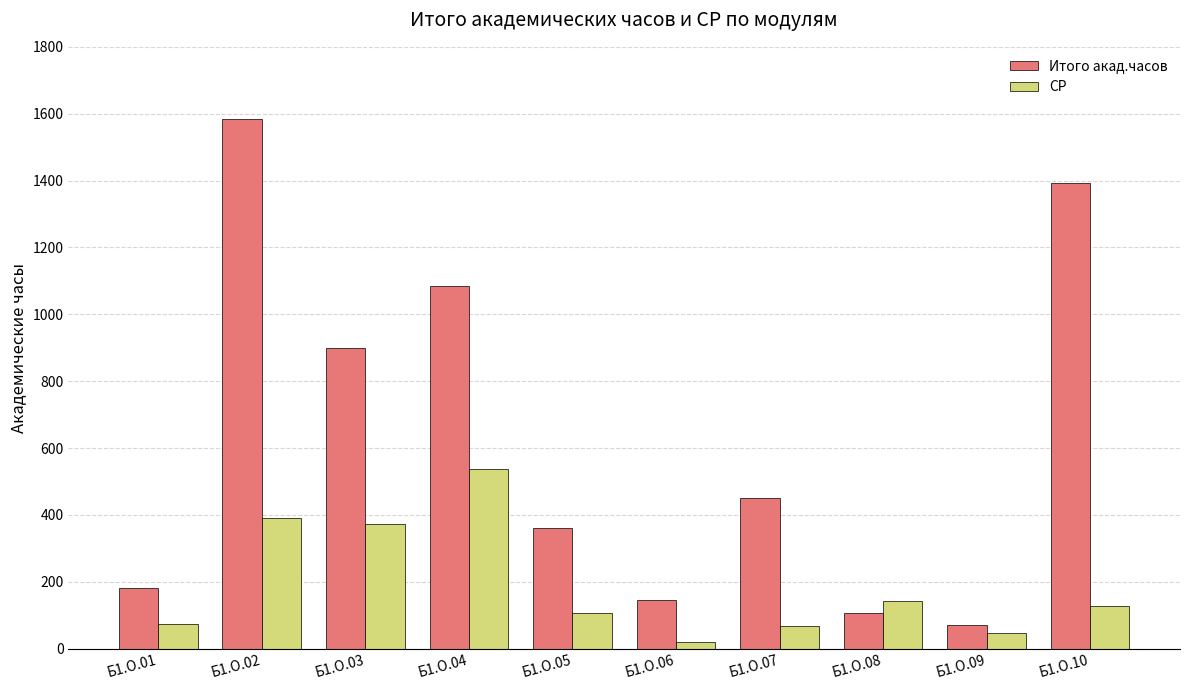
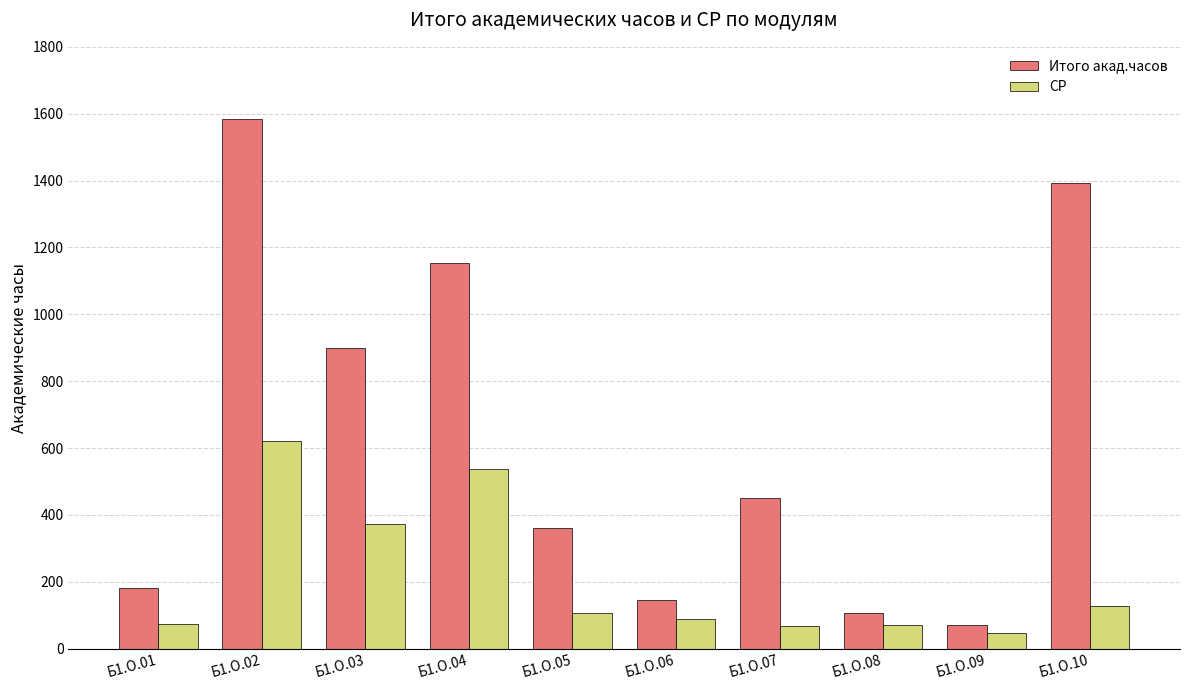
СР, Б1.О.02: 390 -> 620
Итого акад.часов, Б1.О.04: 1080 -> 1150
СР, Б1.О.06: 20 -> 90
СР, Б1.О.08: 140 -> 70
